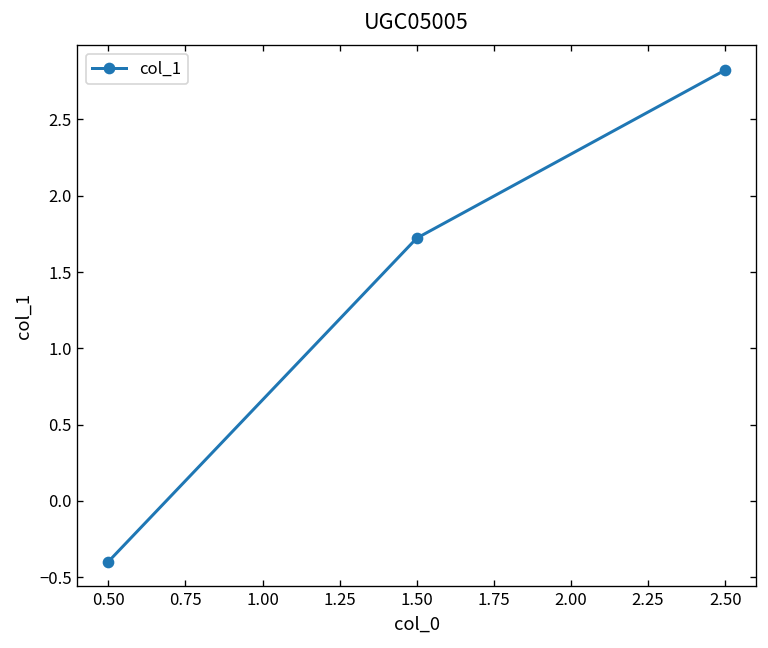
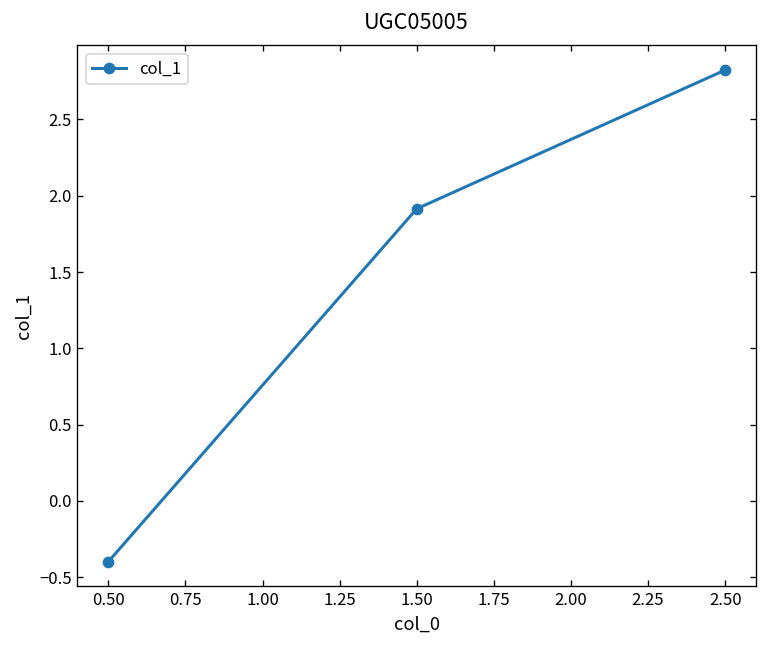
1.50: 1.72 -> 1.91
